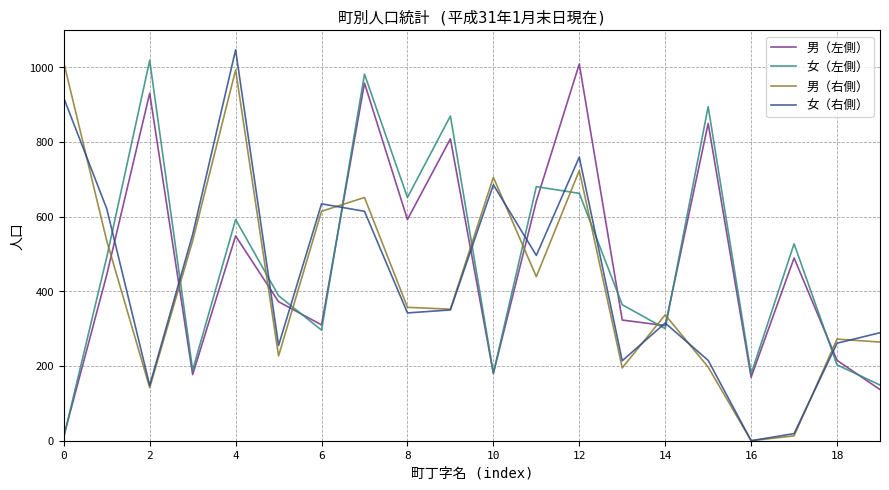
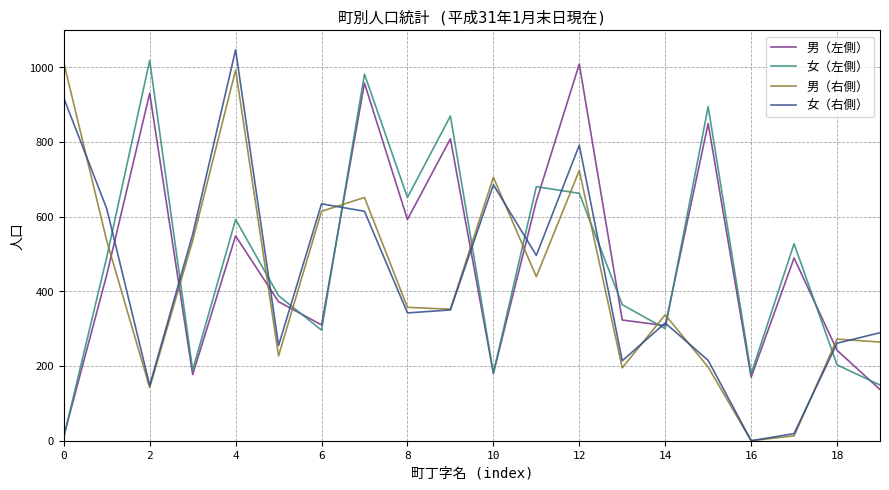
女（右側）, 12: 760 -> 790
男（左側）, 18: 220 -> 240
